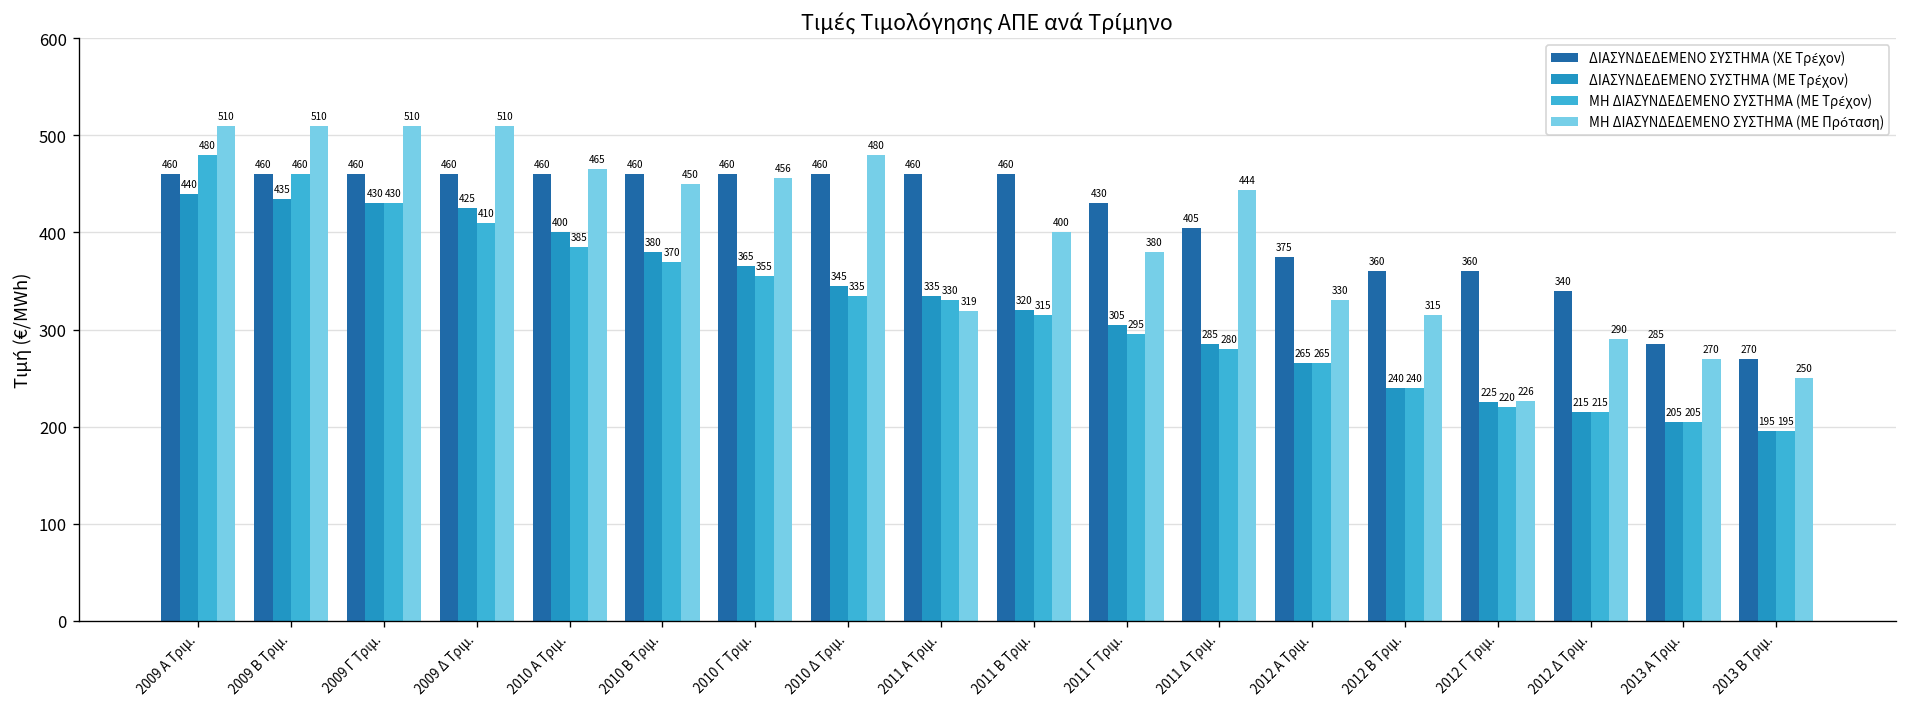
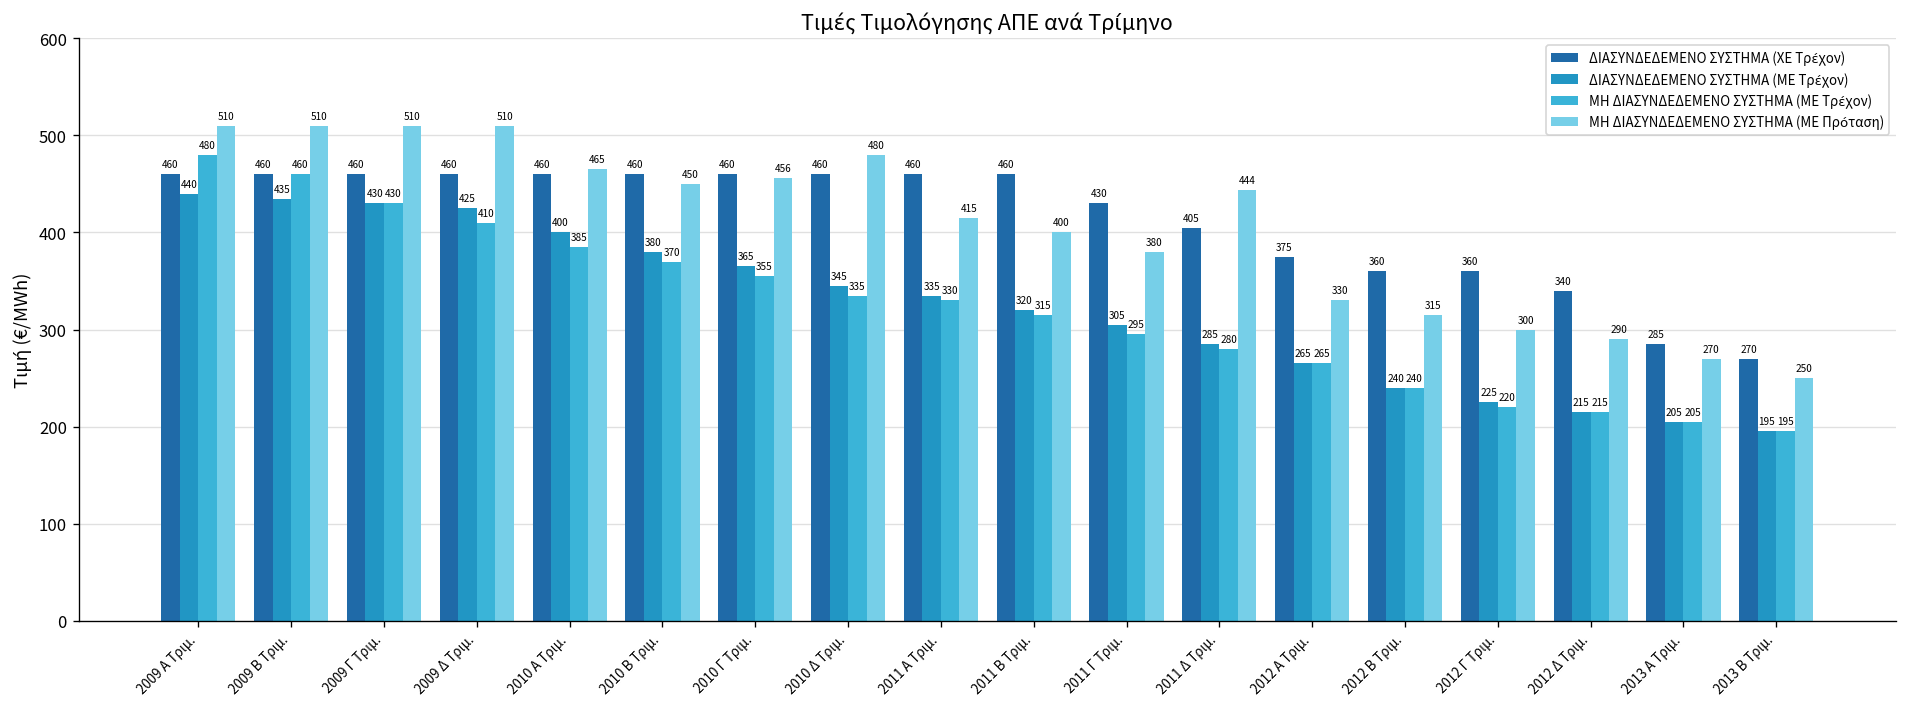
ΜΗ ΔΙΑΣΥΝΔΕΔΕΜΕΝΟ ΣΥΣΤΗΜΑ (ME Πρόταση), 2011 Α Τριμ.: 319 -> 415
ΜΗ ΔΙΑΣΥΝΔΕΔΕΜΕΝΟ ΣΥΣΤΗΜΑ (ME Πρόταση), 2012 Γ Τριμ.: 226 -> 300
